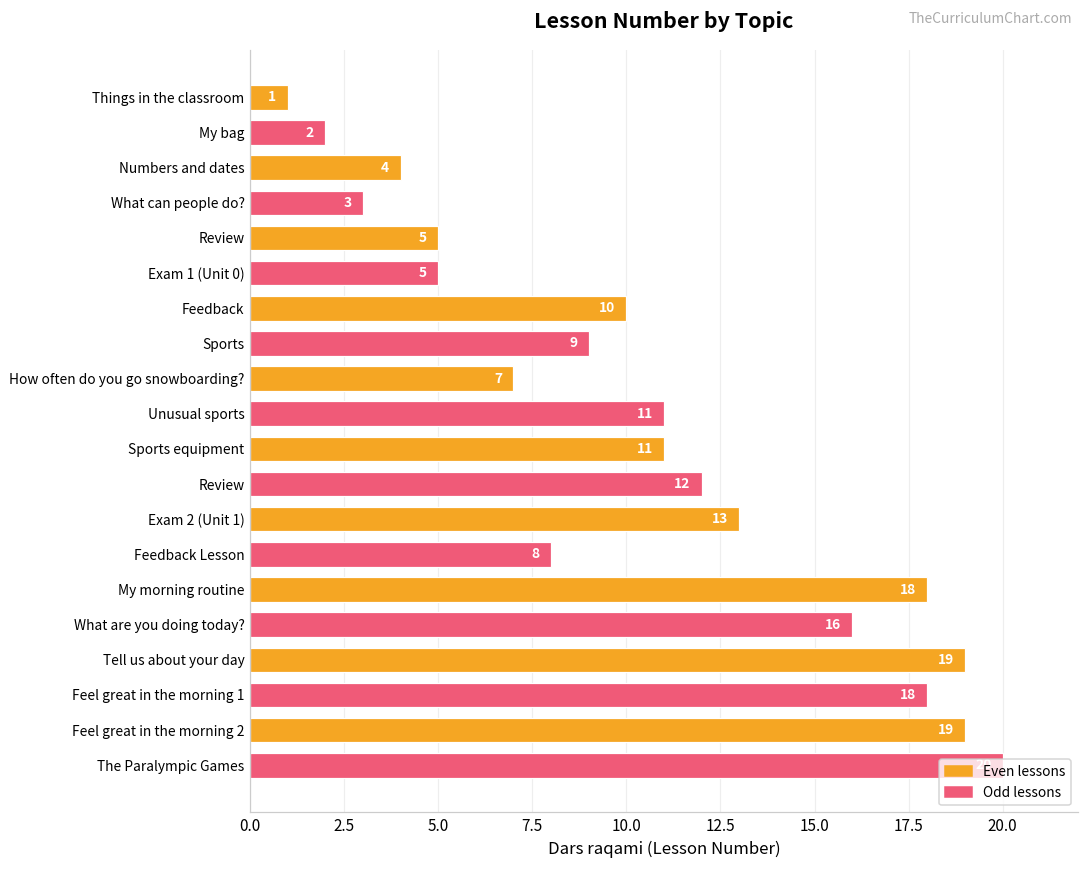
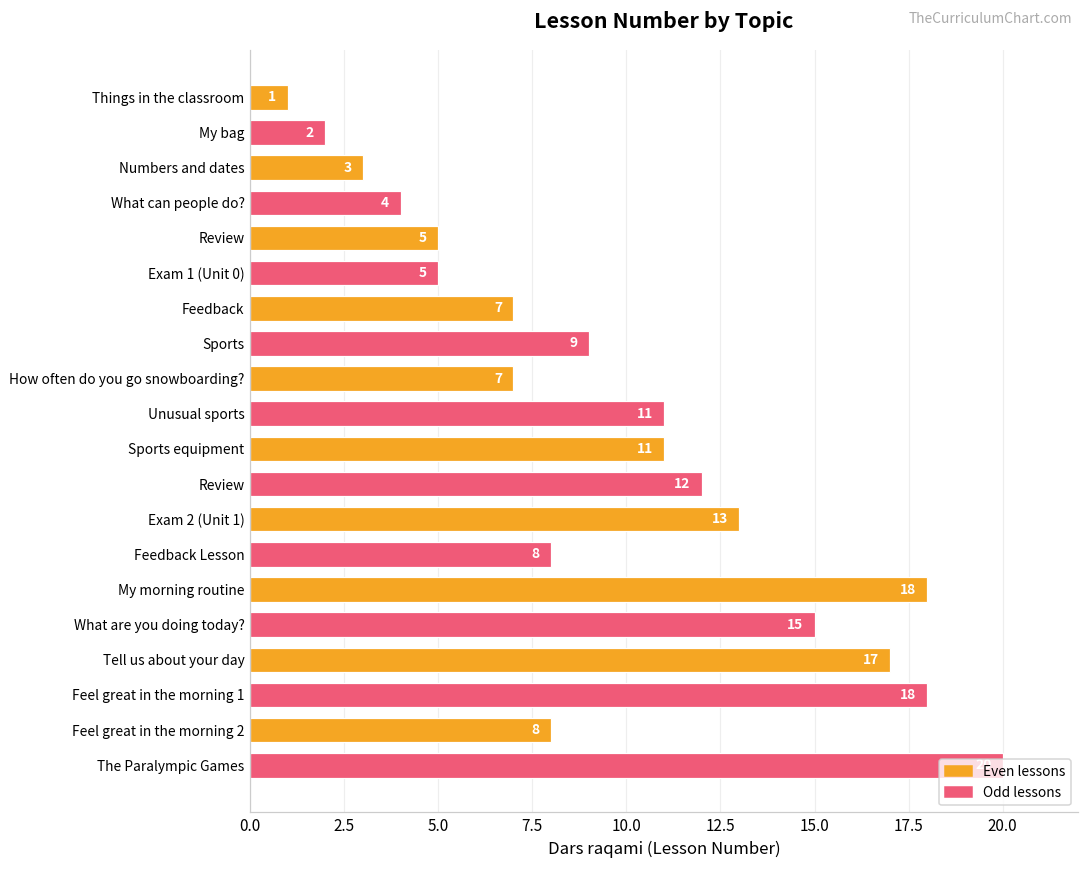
Numbers and dates: 4 -> 3
What can people do?: 3 -> 4
Feedback: 10 -> 7
What are you doing today?: 16 -> 15
Tell us about your day: 19 -> 17
Feel great in the morning 2: 19 -> 8
